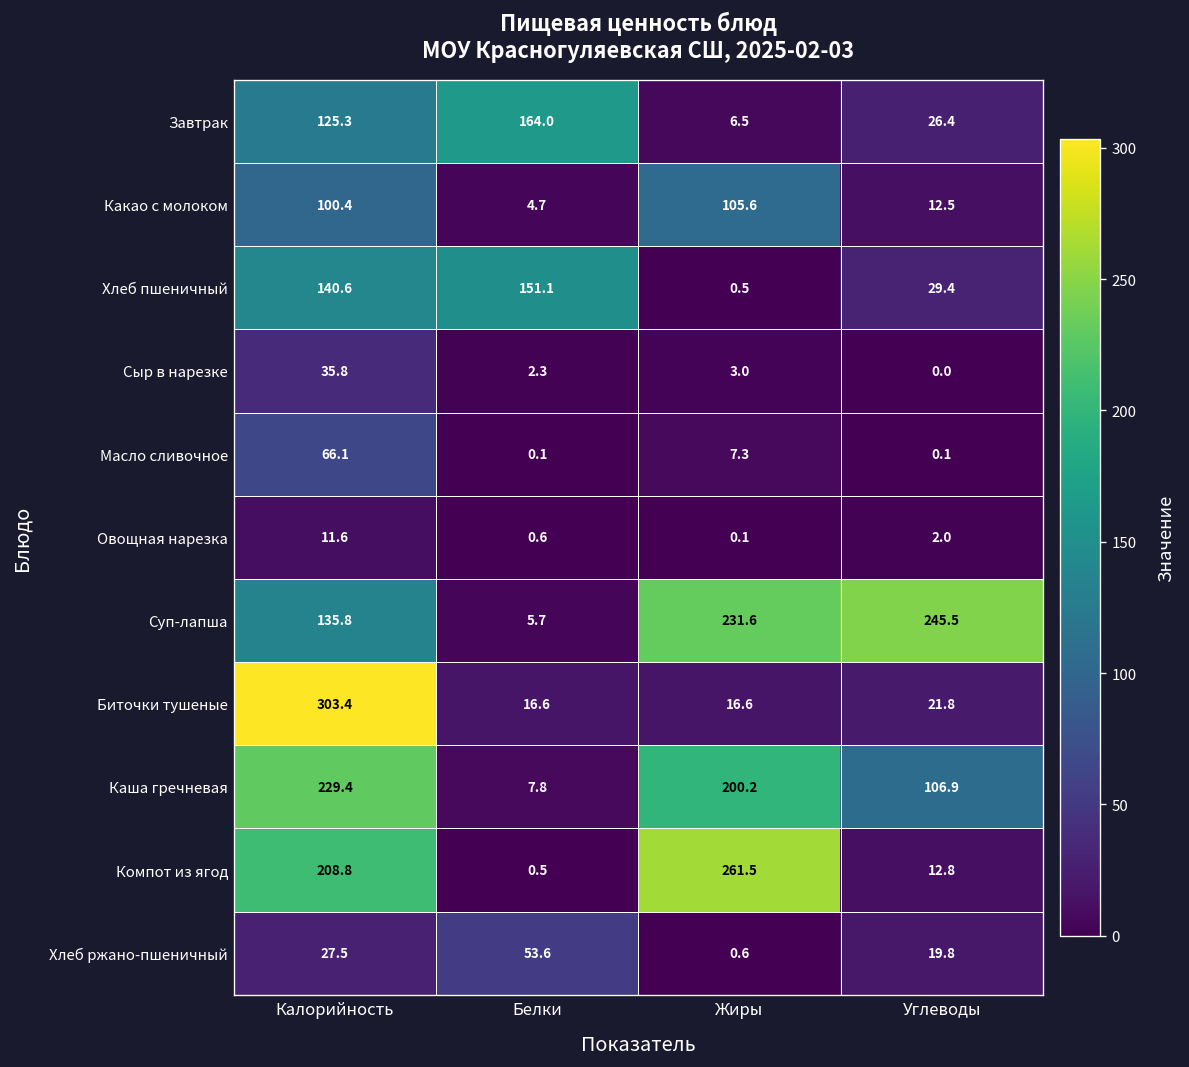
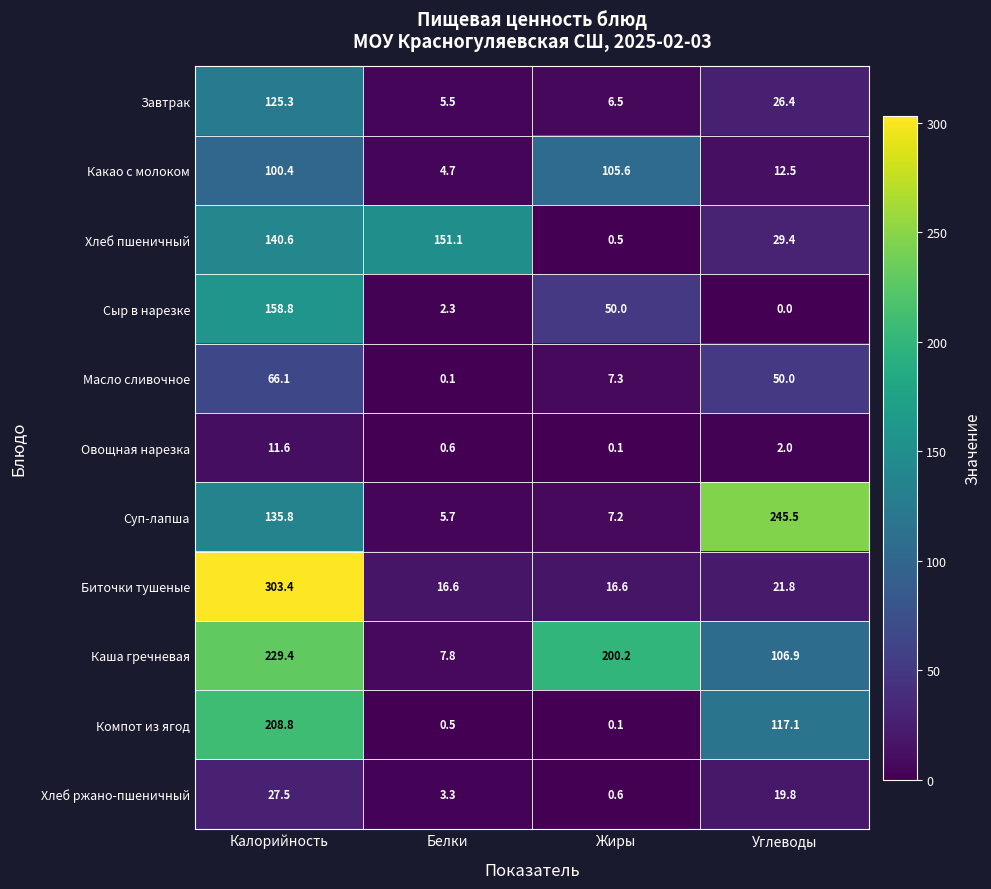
Завтрак, Белки: 164.0 -> 5.5
Сыр в нарезке, Калорийность: 35.8 -> 158.8
Сыр в нарезке, Жиры: 3.0 -> 50.0
Масло сливочное, Углеводы: 0.1 -> 50.0
Суп-лапша, Жиры: 231.6 -> 7.2
Компот из ягод, Жиры: 261.5 -> 0.1
Компот из ягод, Углеводы: 12.8 -> 117.1
Хлеб ржано-пшеничный, Белки: 53.6 -> 3.3
